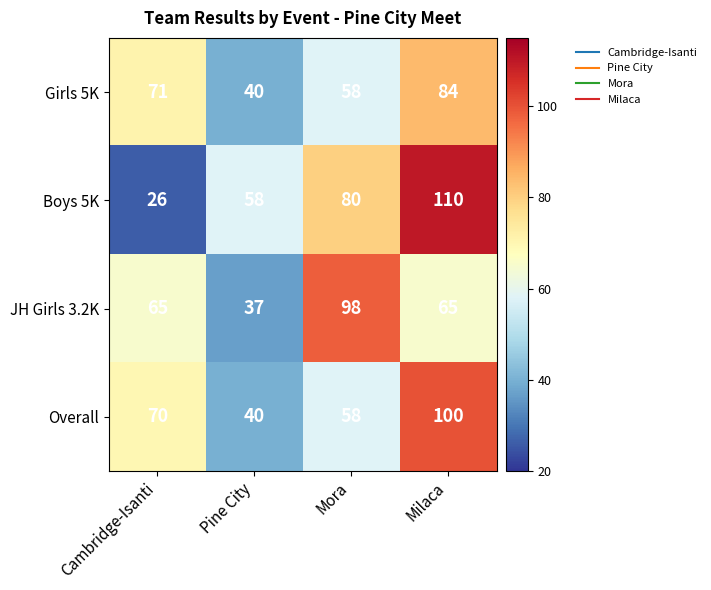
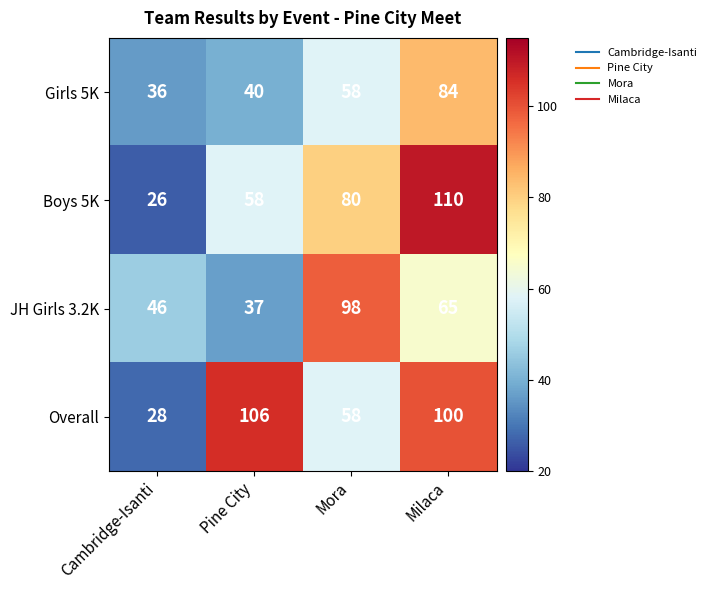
Girls 5K, Cambridge-Isanti: 71 -> 36
JH Girls 3.2K, Cambridge-Isanti: 65 -> 46
Overall, Cambridge-Isanti: 70 -> 28
Overall, Pine City: 40 -> 106
